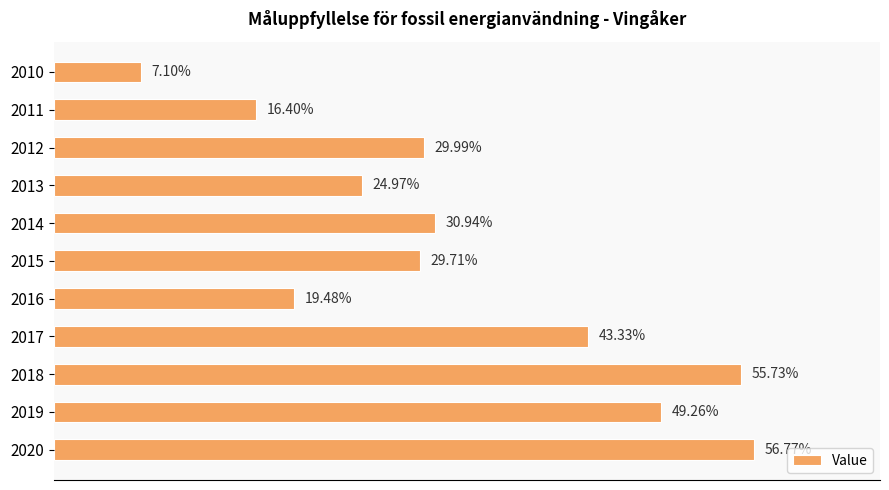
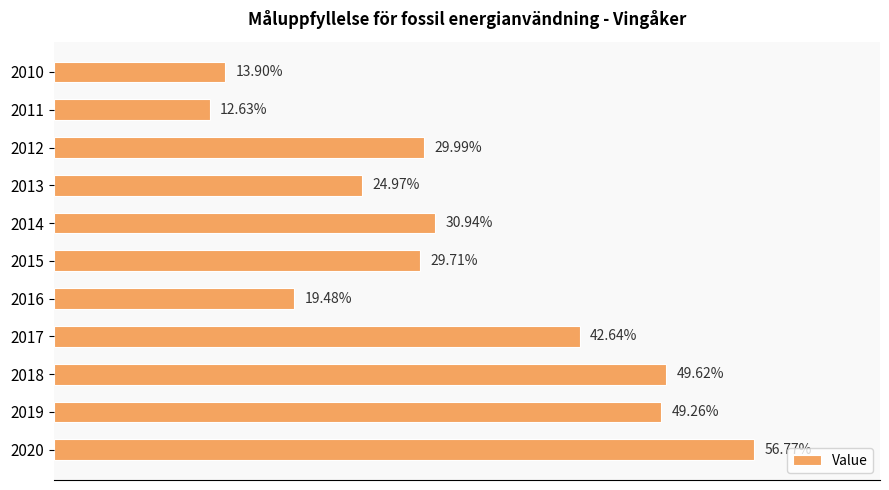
2010: 7.10% -> 13.90%
2011: 16.40% -> 12.63%
2017: 43.33% -> 42.64%
2018: 55.73% -> 49.62%
